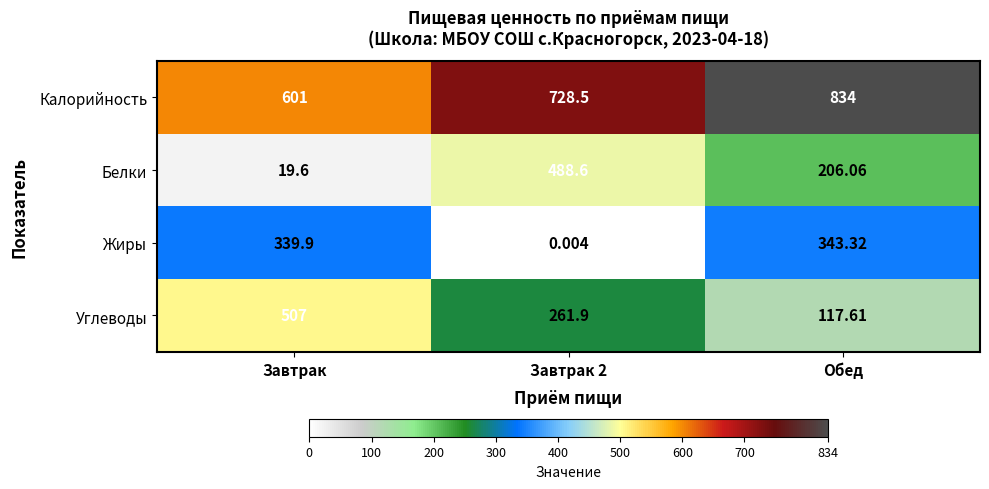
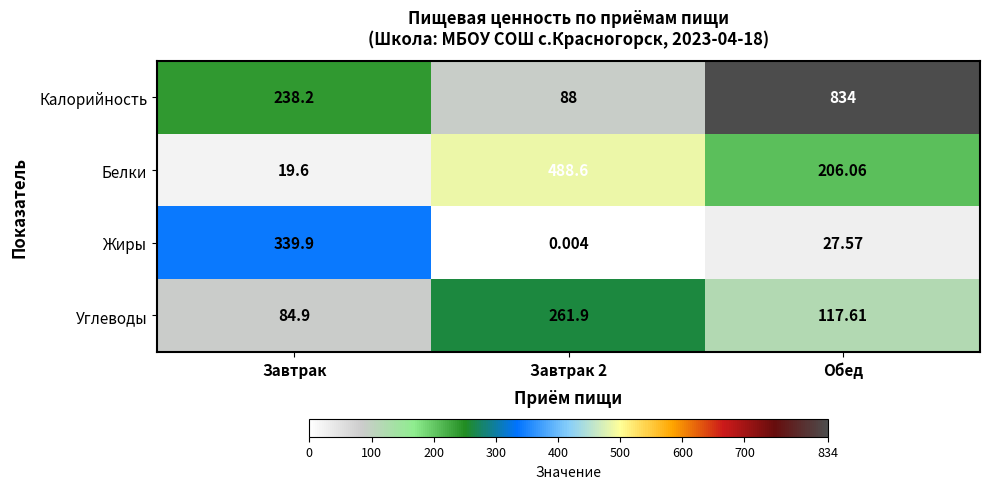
Калорийность, Завтрак: 601 -> 238.2
Калорийность, Завтрак 2: 728.5 -> 88
Жиры, Обед: 343.32 -> 27.57
Углеводы, Завтрак: 507 -> 84.9
